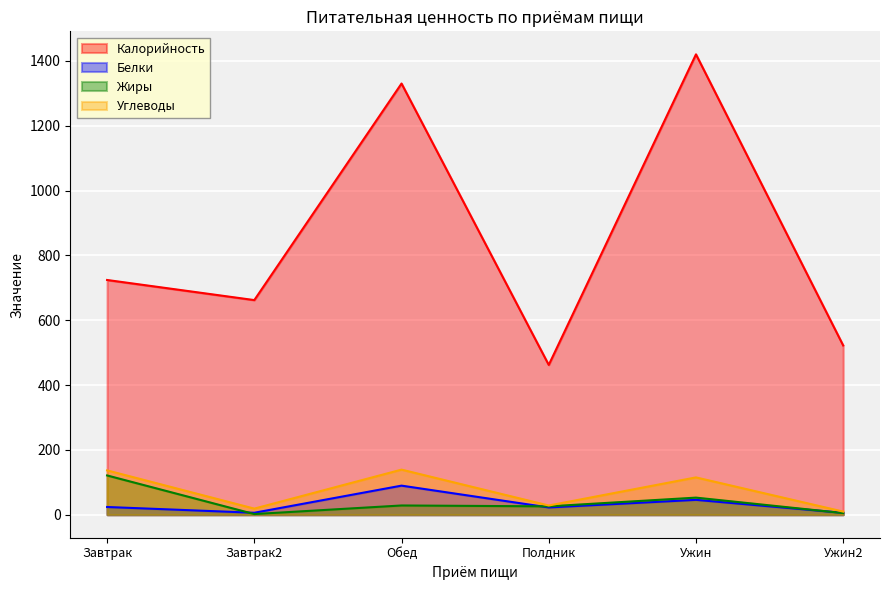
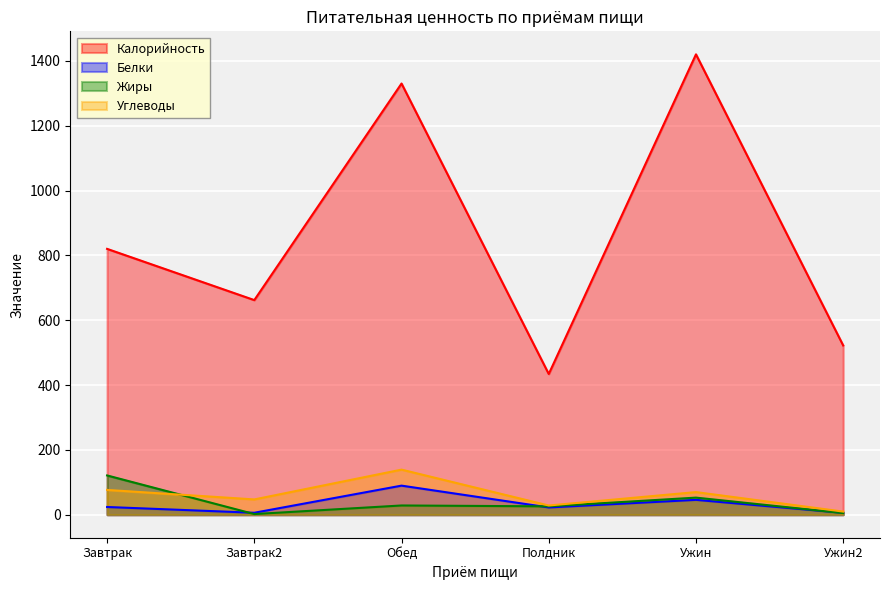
Калорийность, Завтрак: 720 -> 820
Углеводы, Завтрак: 140 -> 80
Углеводы, Завтрак2: 20 -> 50
Калорийность, Полдник: 460 -> 430
Углеводы, Ужин: 120 -> 70
